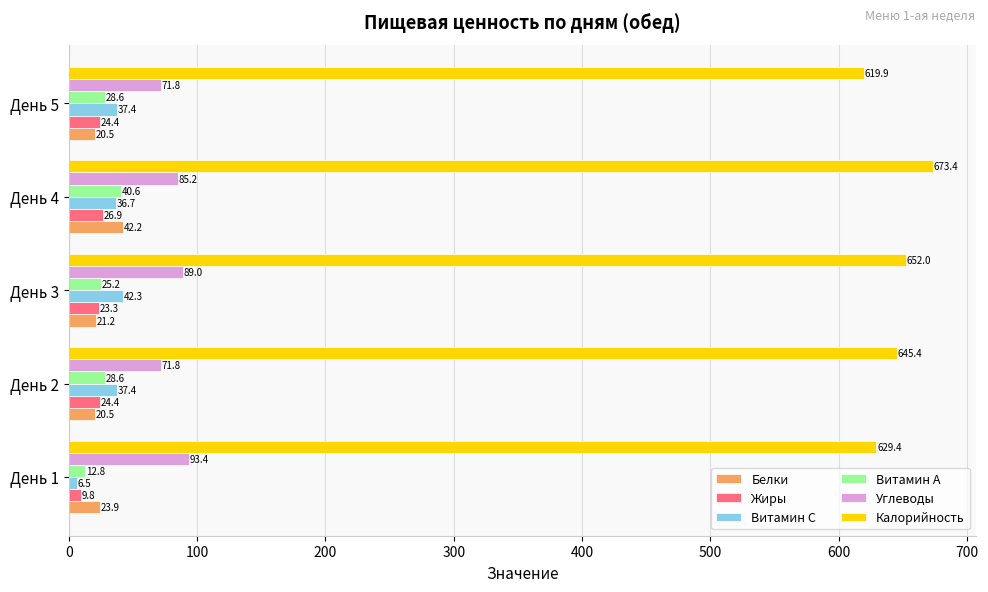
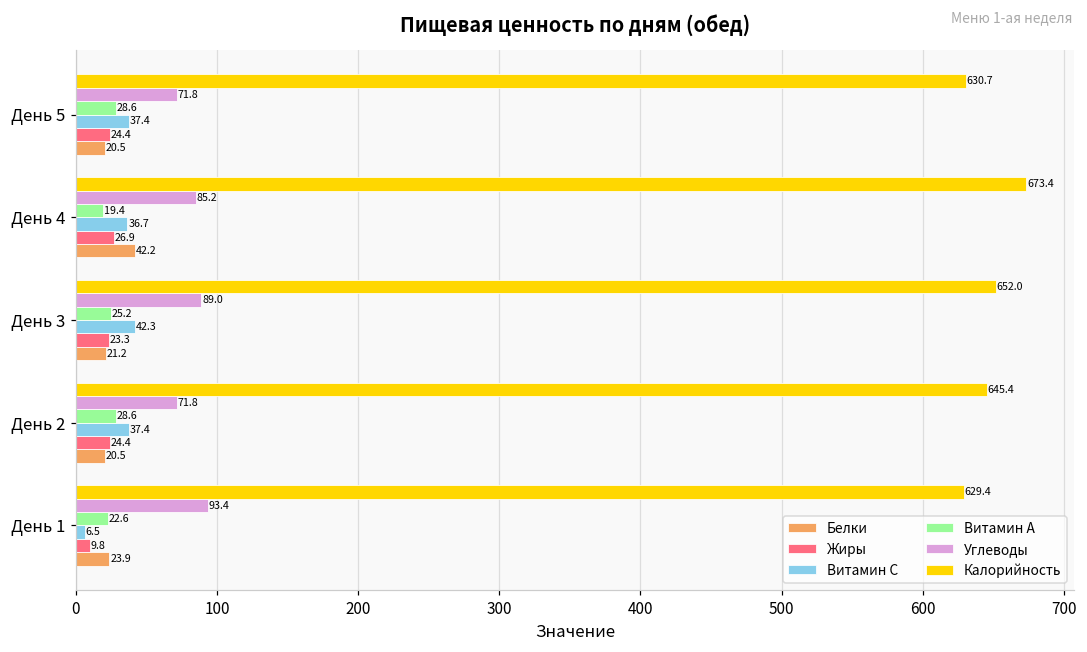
Калорийность, День 5: 619.9 -> 630.7
Витамин А, День 4: 40.6 -> 19.4
Витамин А, День 1: 12.8 -> 22.6
